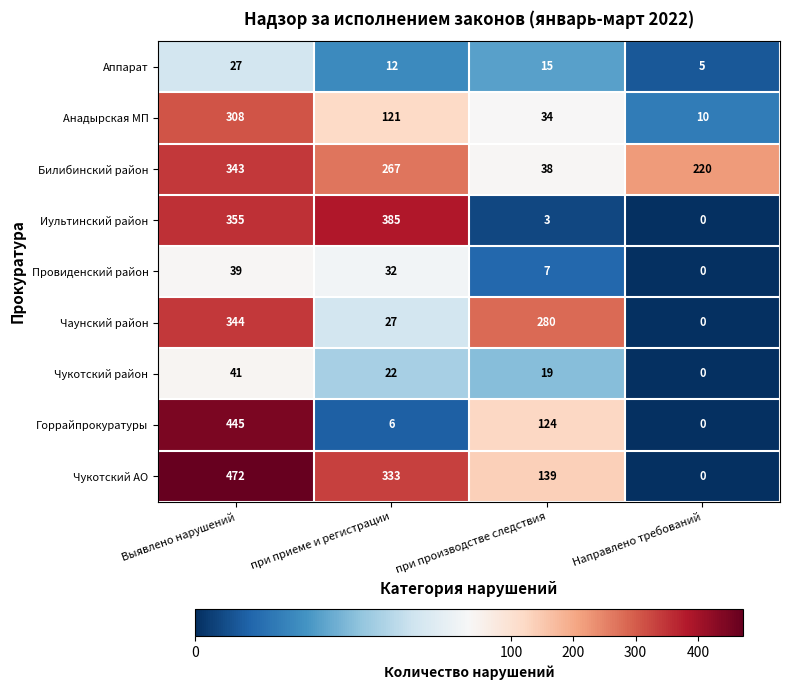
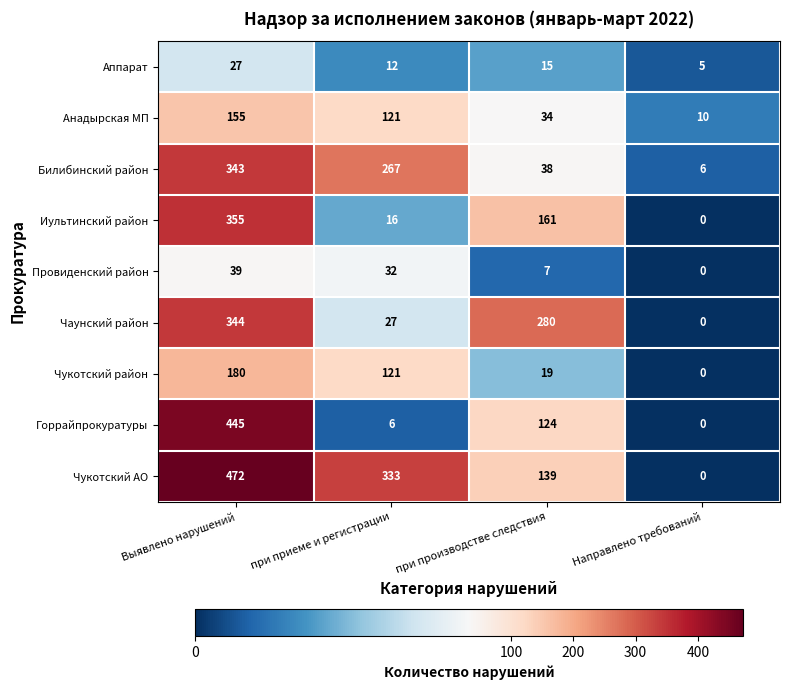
Анадырская МП, Выявлено нарушений: 308 -> 155
Билибинский район, Направлено требований: 220 -> 6
Иультинский район, при приеме и регистрации: 385 -> 16
Иультинский район, при производстве следствия: 3 -> 161
Чукотский район, Выявлено нарушений: 41 -> 180
Чукотский район, при приеме и регистрации: 22 -> 121
